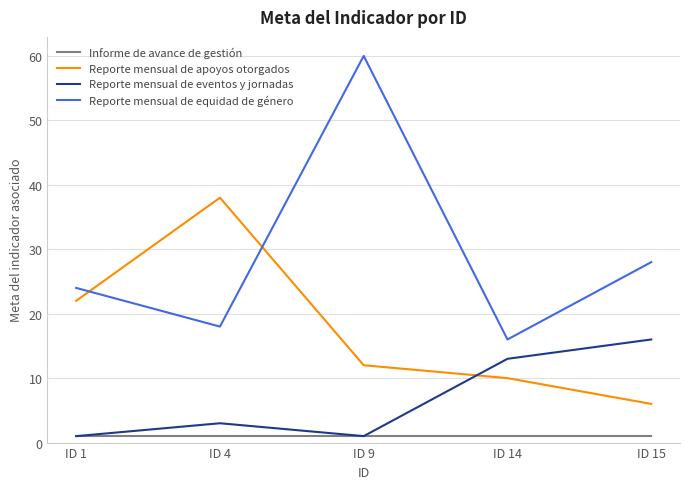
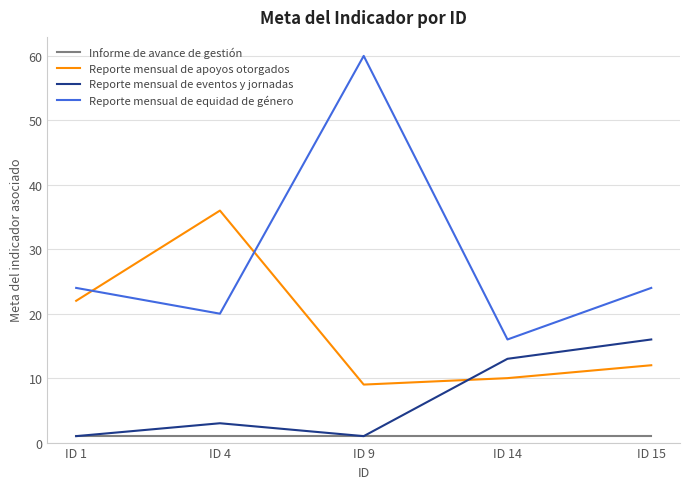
Reporte mensual de apoyos otorgados, ID 4: 38 -> 36
Reporte mensual de equidad de género, ID 4: 18 -> 20
Reporte mensual de apoyos otorgados, ID 9: 12 -> 9
Reporte mensual de apoyos otorgados, ID 15: 6 -> 12
Reporte mensual de equidad de género, ID 15: 28 -> 24
